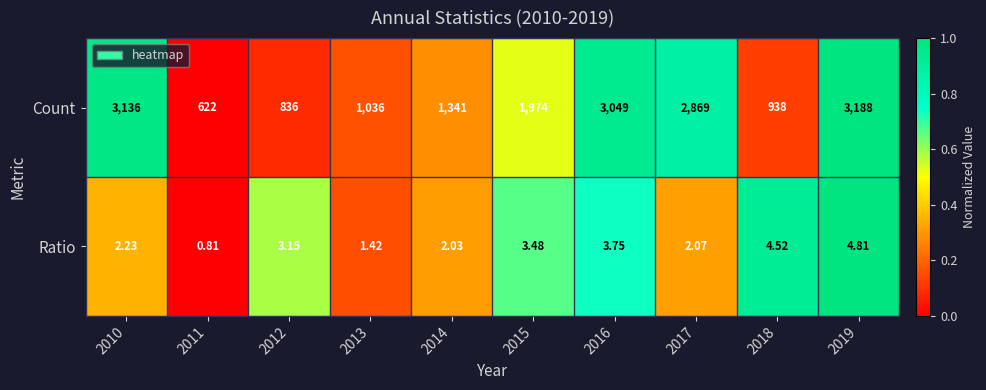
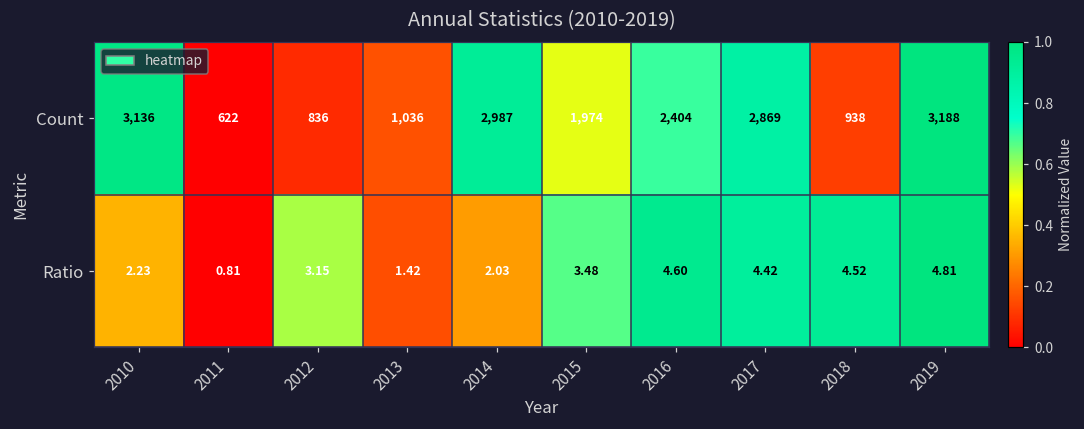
Count, 2014: 1,341 -> 2,987
Count, 2016: 3,049 -> 2,404
Ratio, 2016: 3.75 -> 4.60
Ratio, 2017: 2.07 -> 4.42
